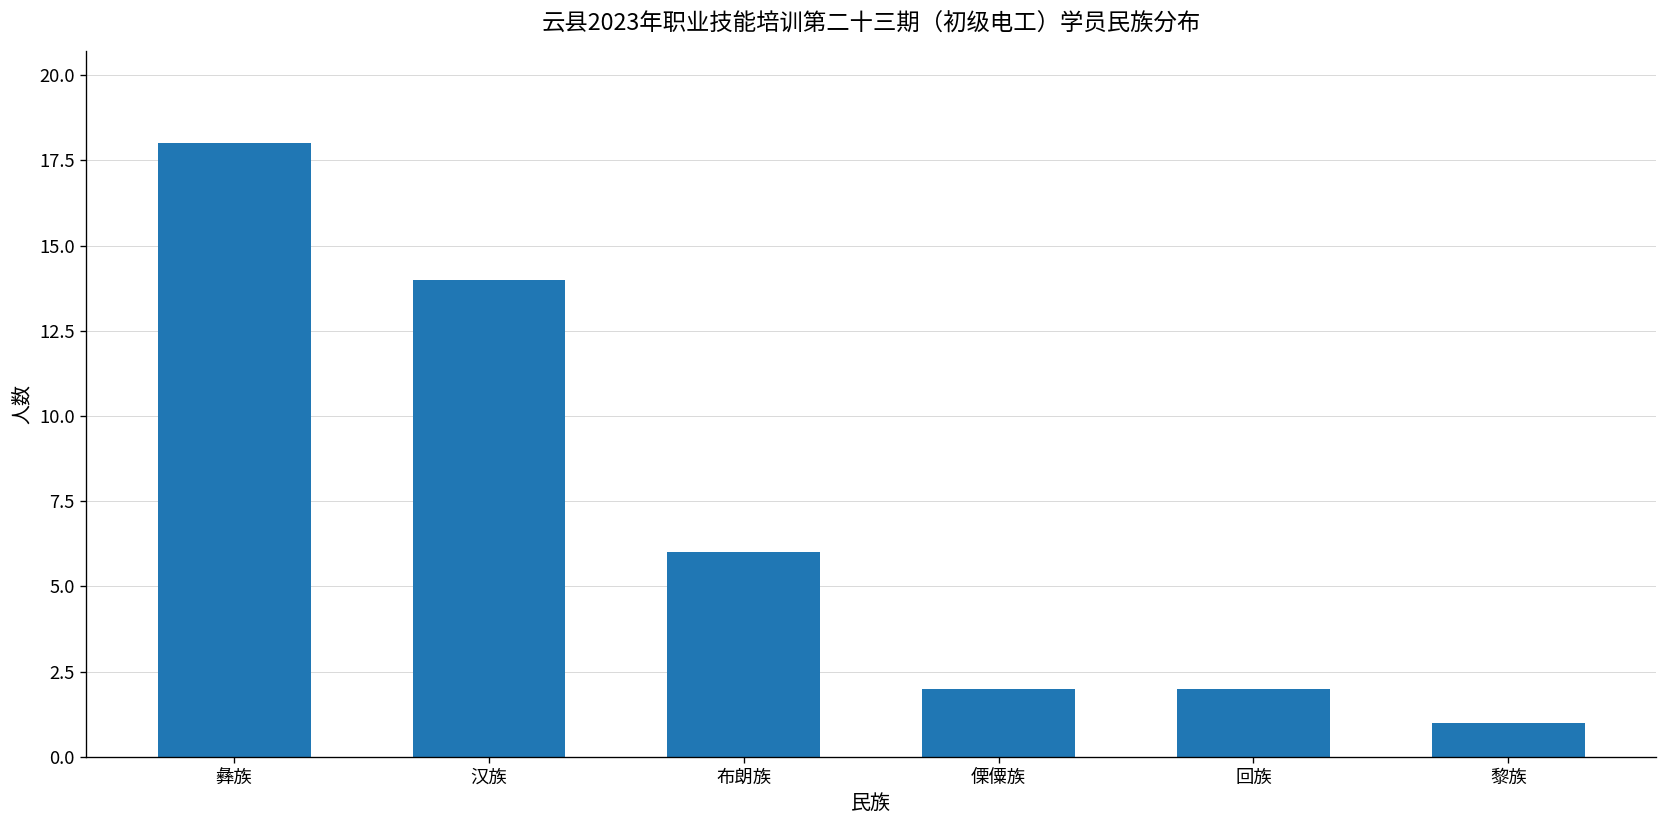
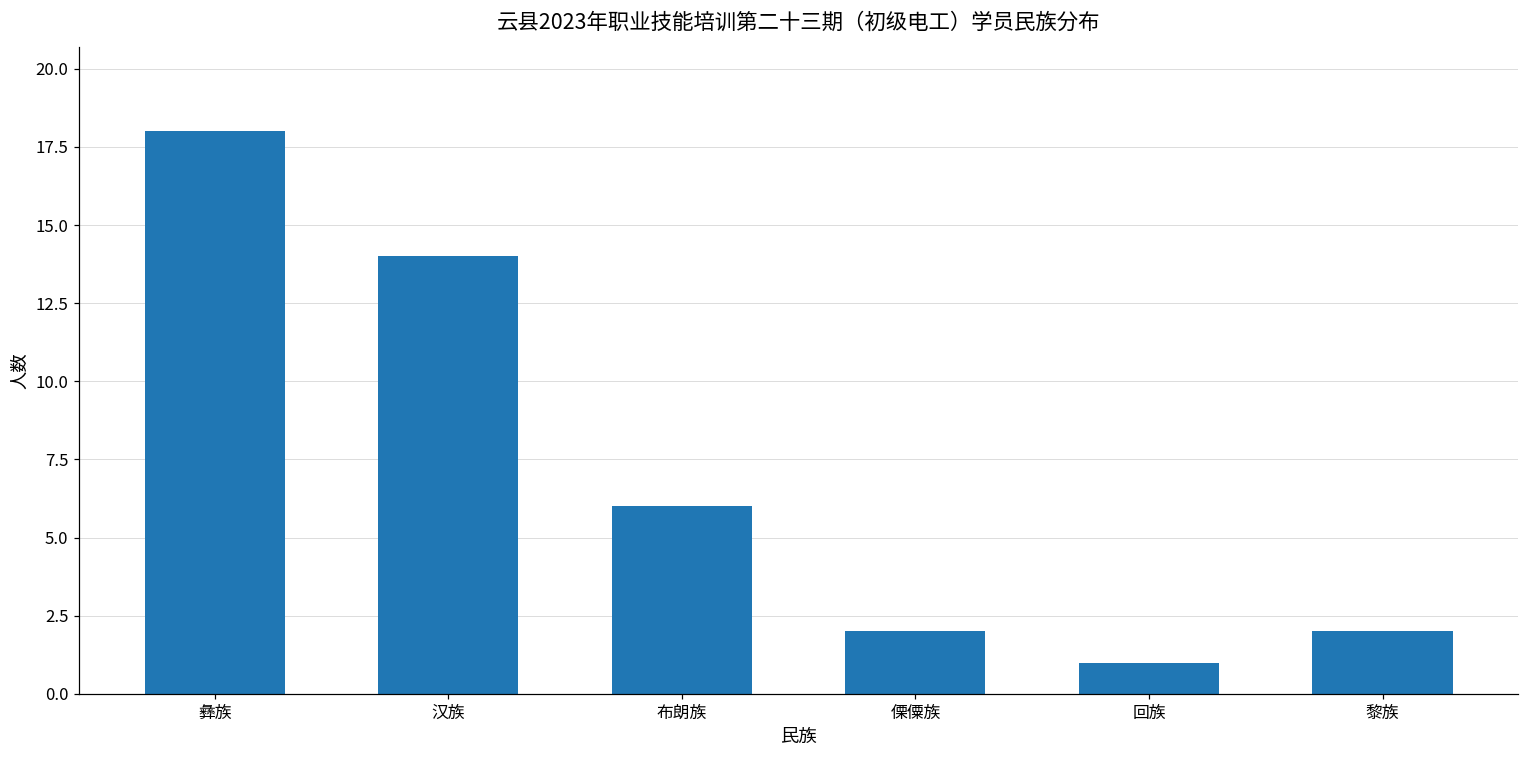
回族: 2 -> 1
黎族: 1 -> 2
